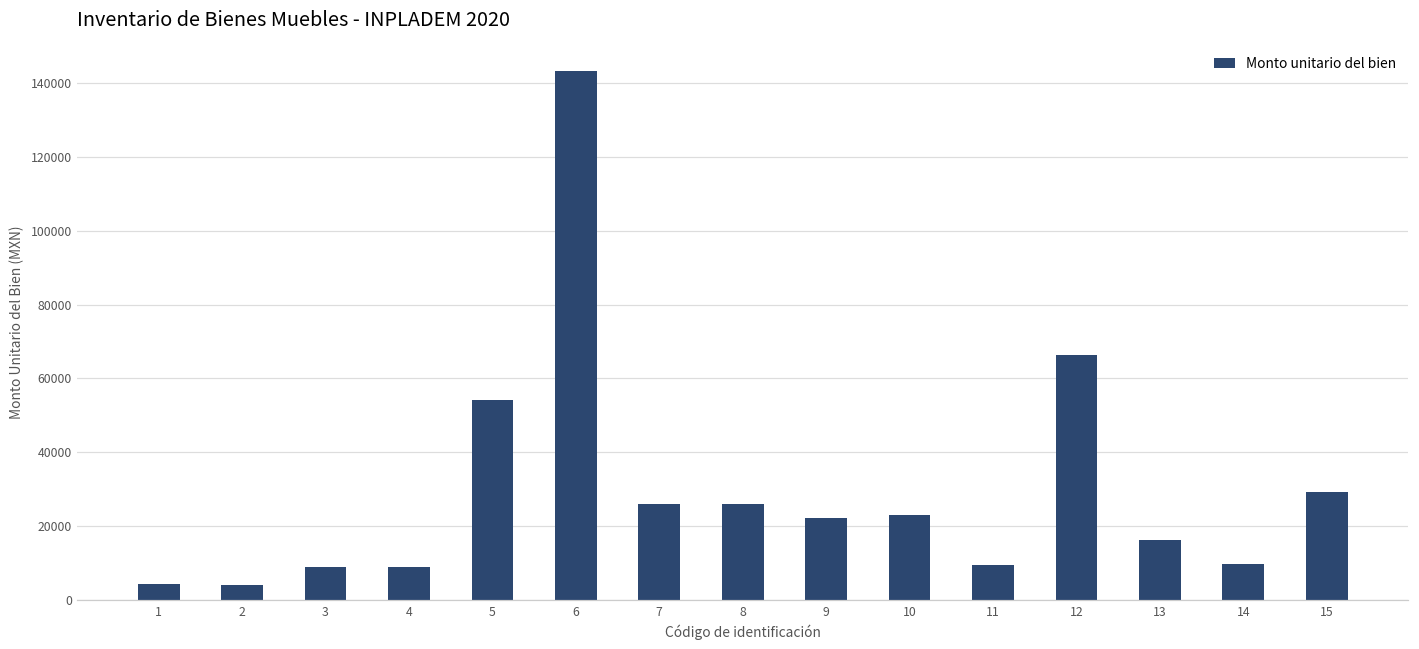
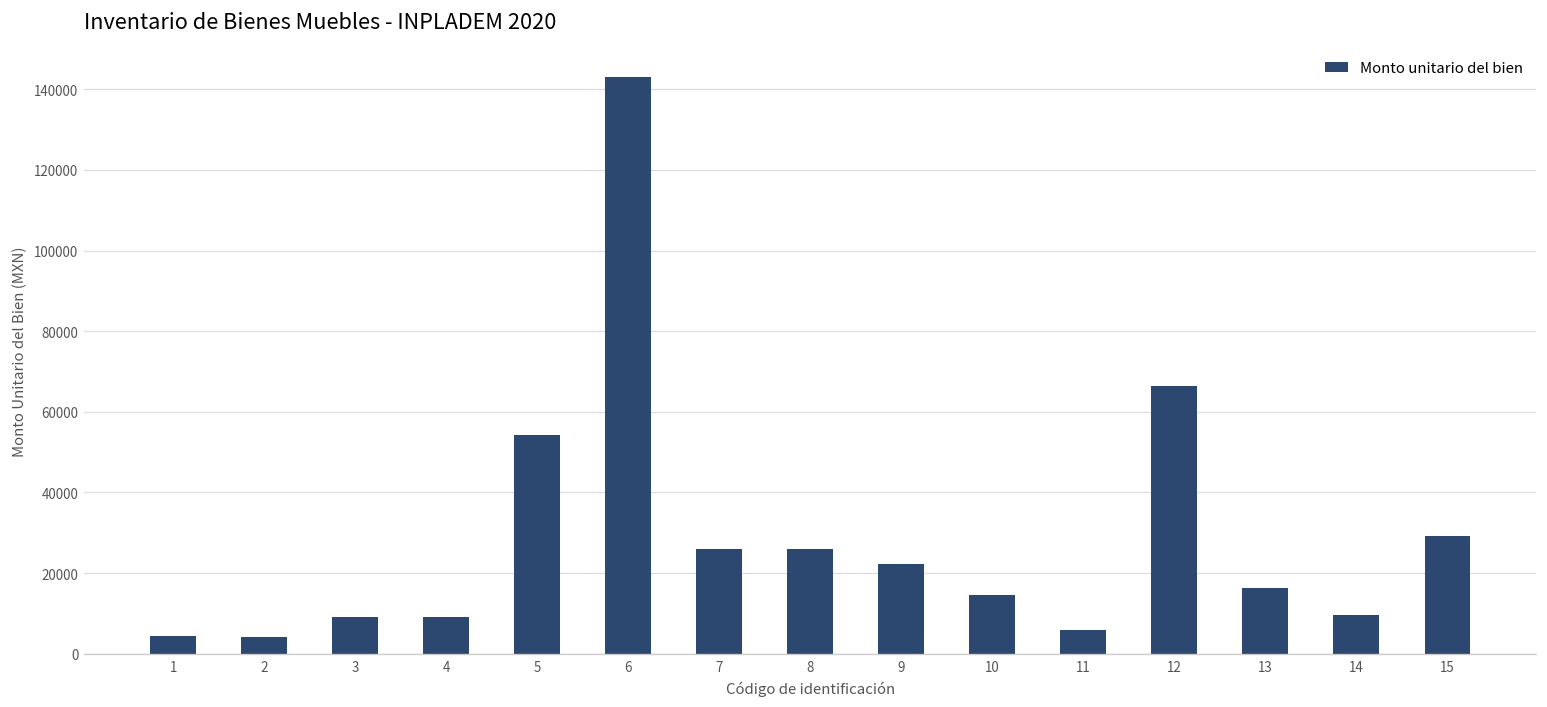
10: 23000 -> 14000
11: 10000 -> 6000
